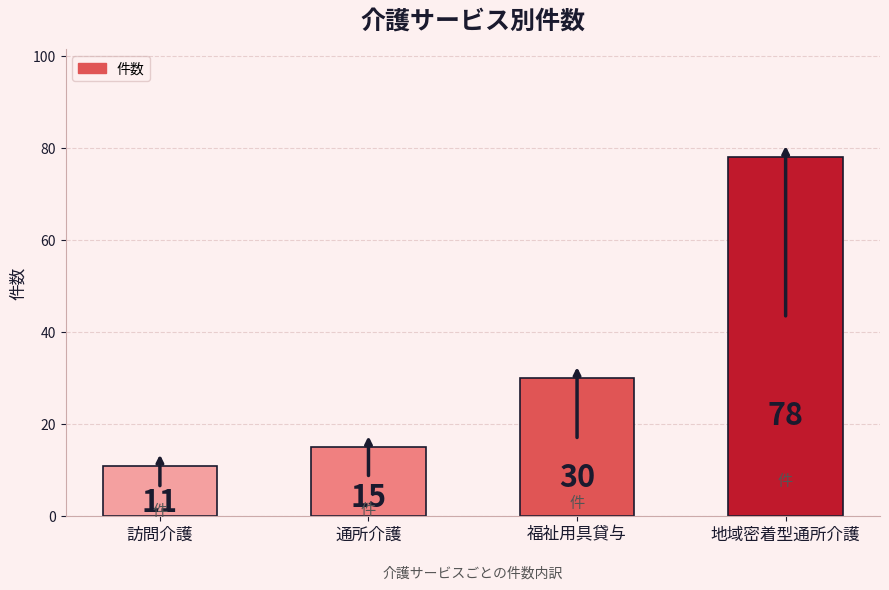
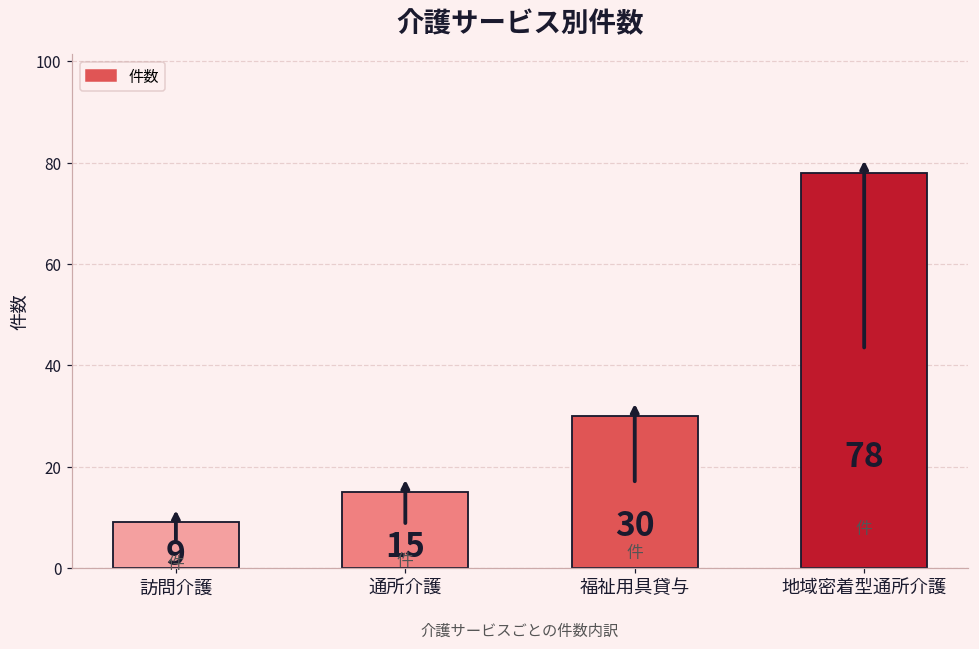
訪問介護: 11 -> 9
